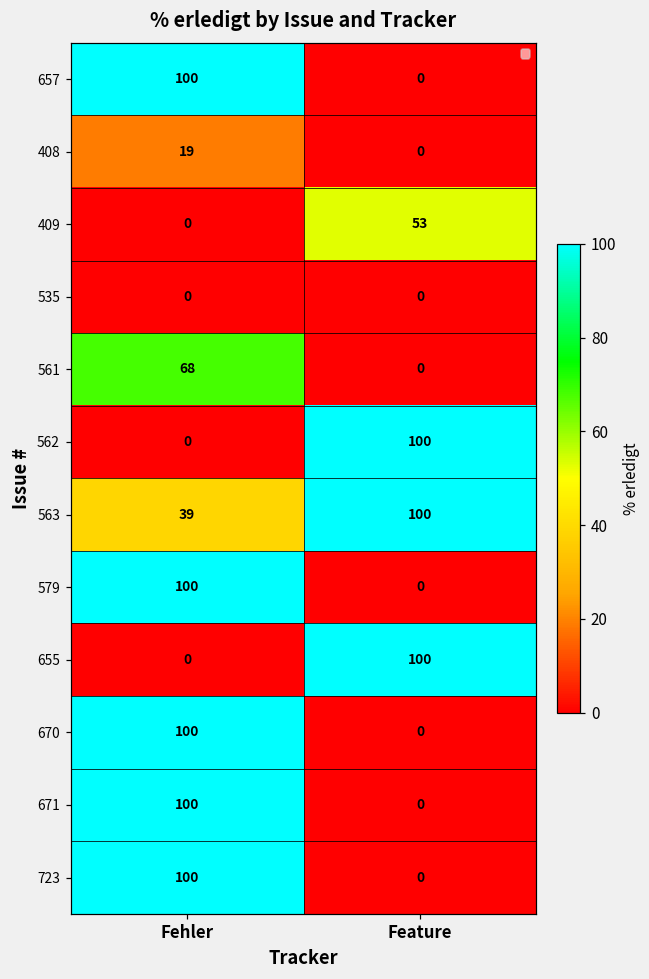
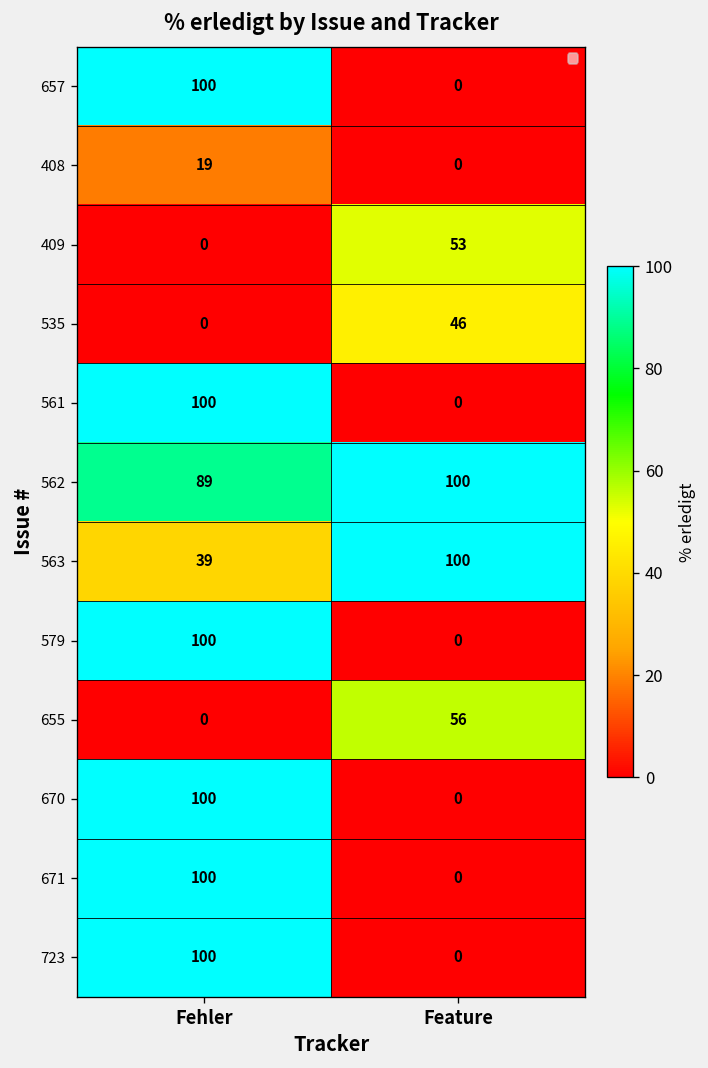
535, Feature: 0 -> 46
561, Fehler: 68 -> 100
562, Fehler: 0 -> 89
655, Feature: 100 -> 56
